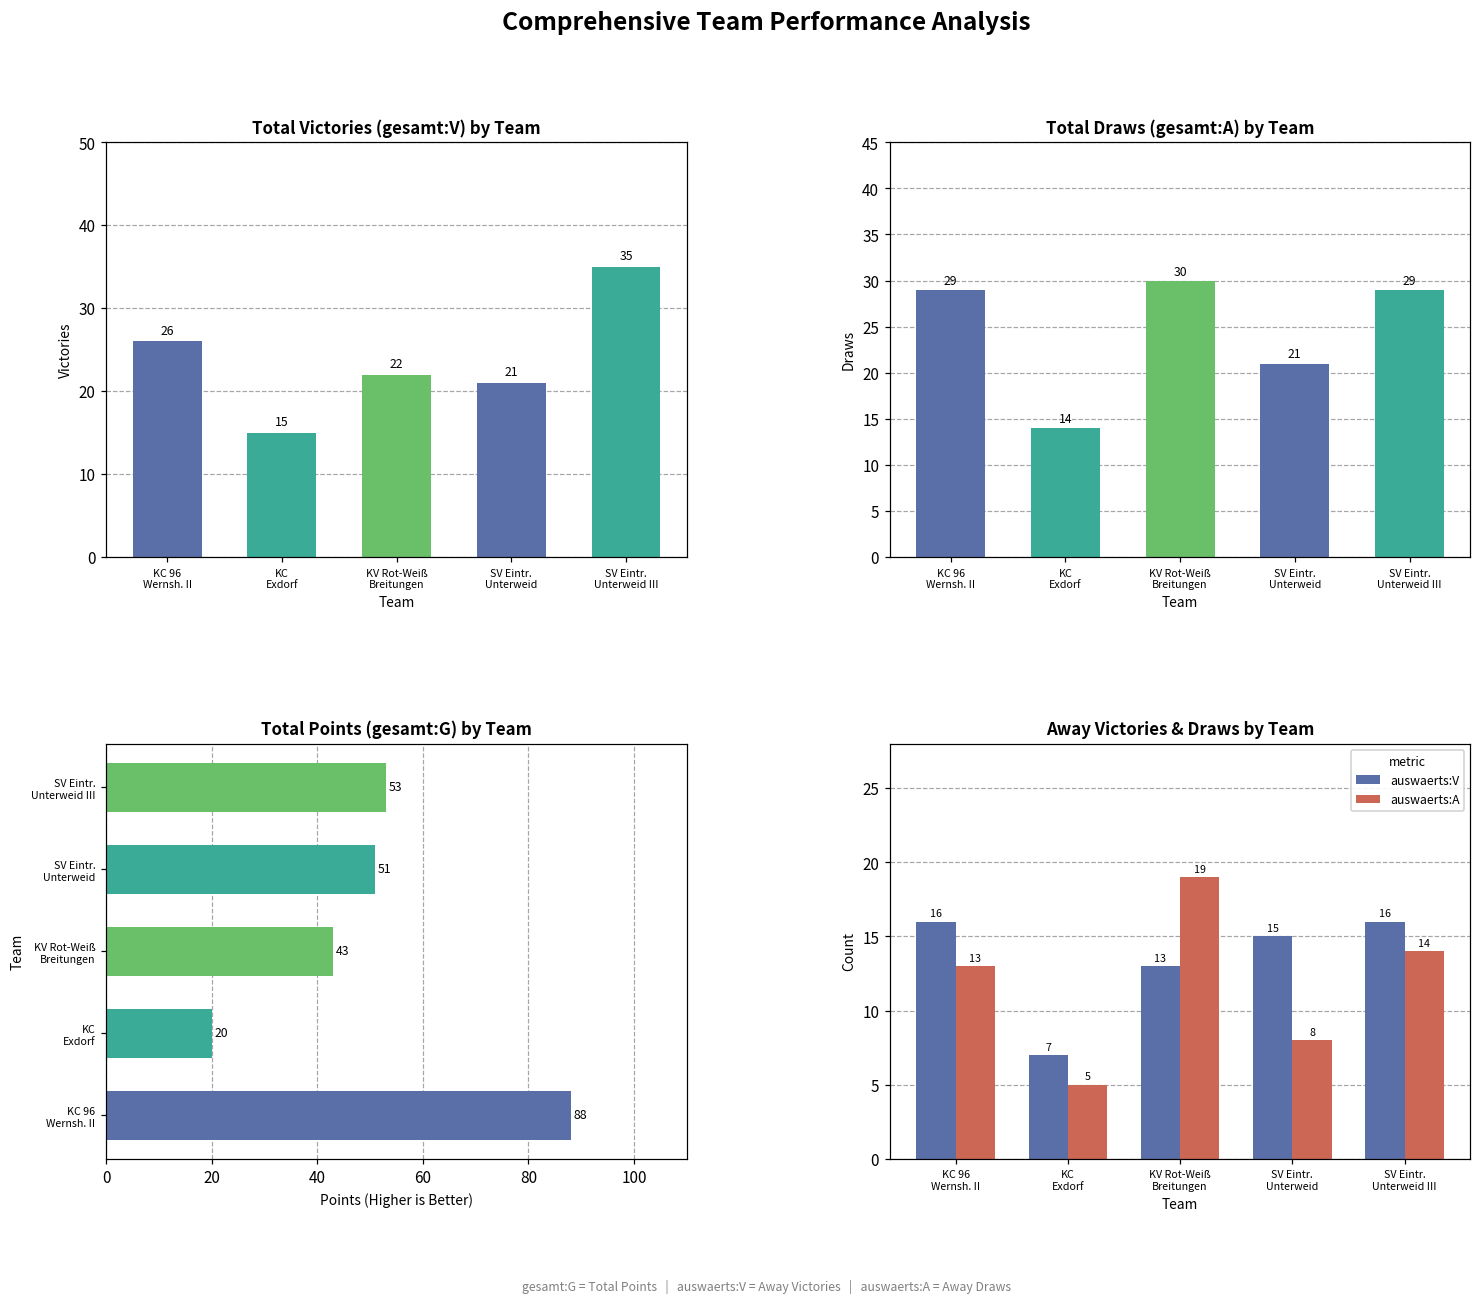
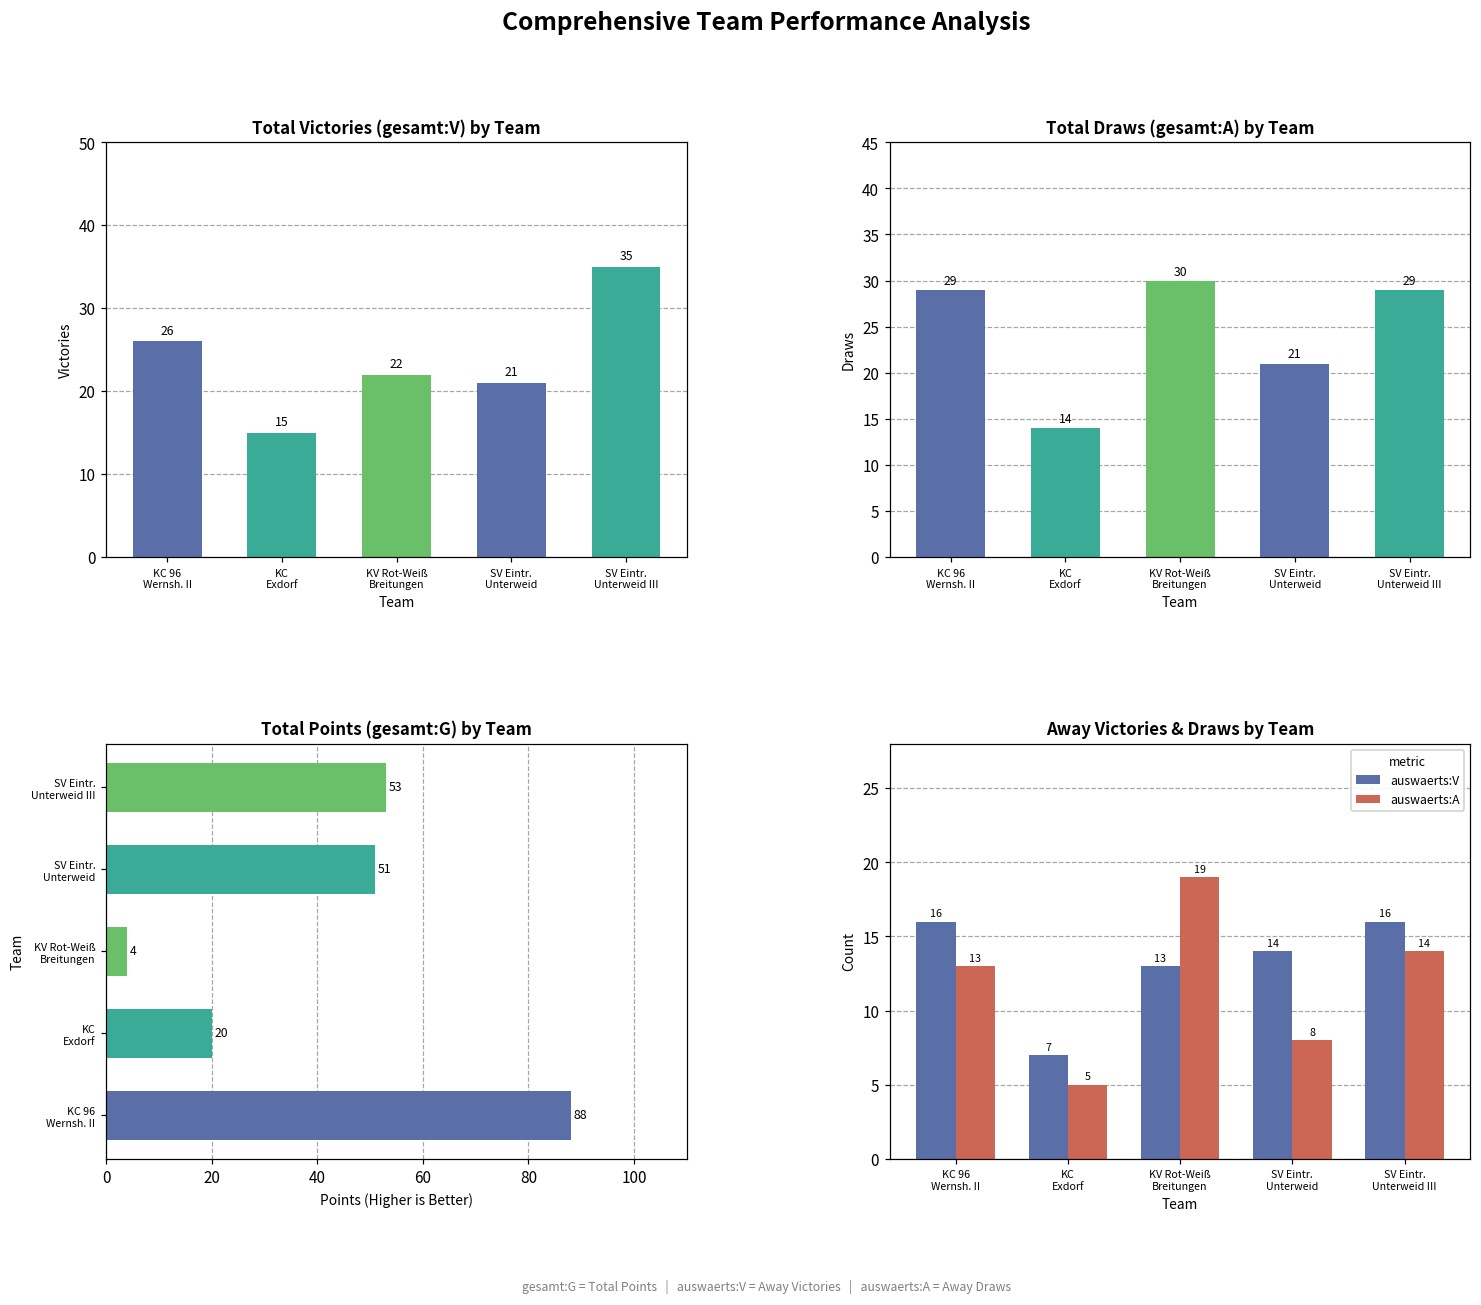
Total Points (gesamt:G) by Team, KV Rot-Weiß Breitungen: 43 -> 4
Away Victories & Draws by Team, auswaerts:V, SV Eintr. Unterweid: 15 -> 14
